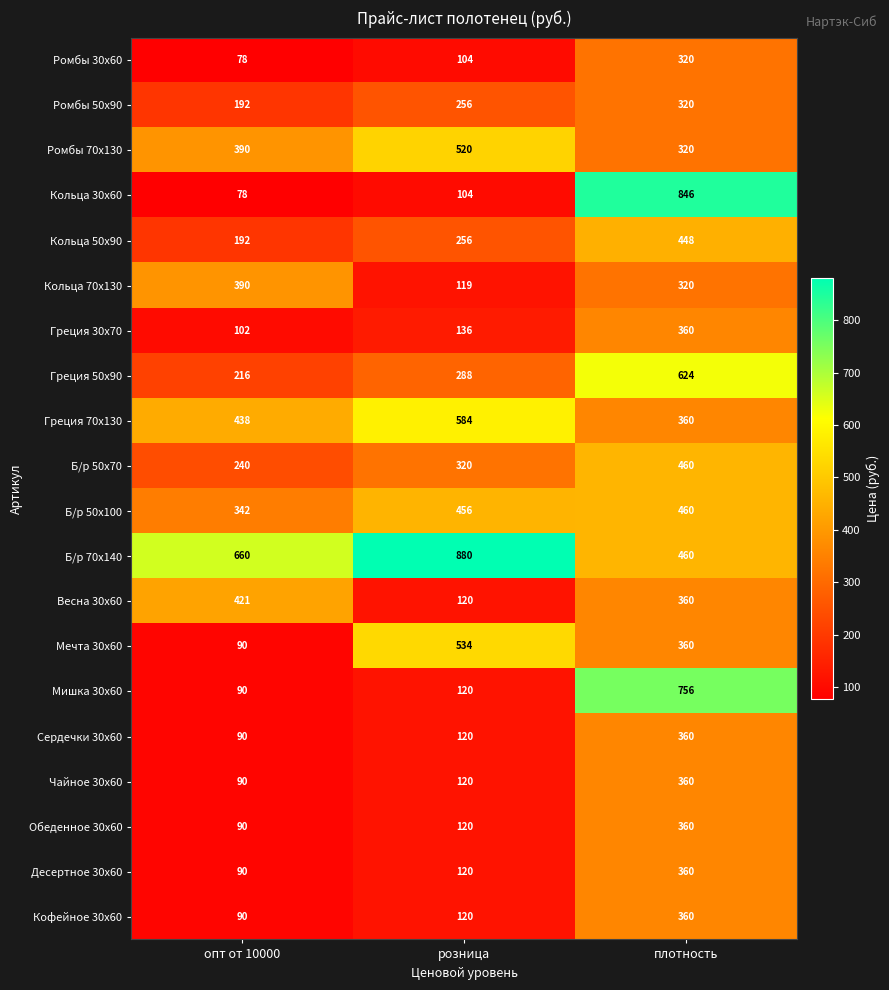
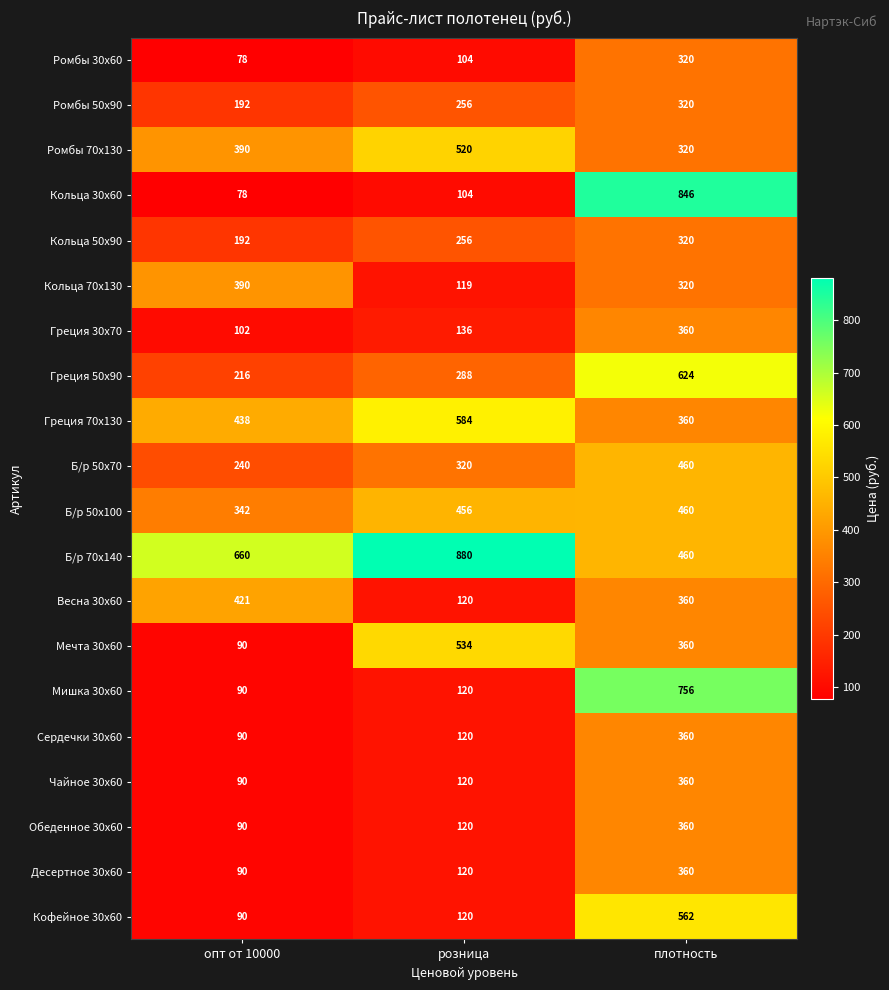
Кольца 50х90, плотность: 448 -> 320
Кофейное 30х60, плотность: 360 -> 562
